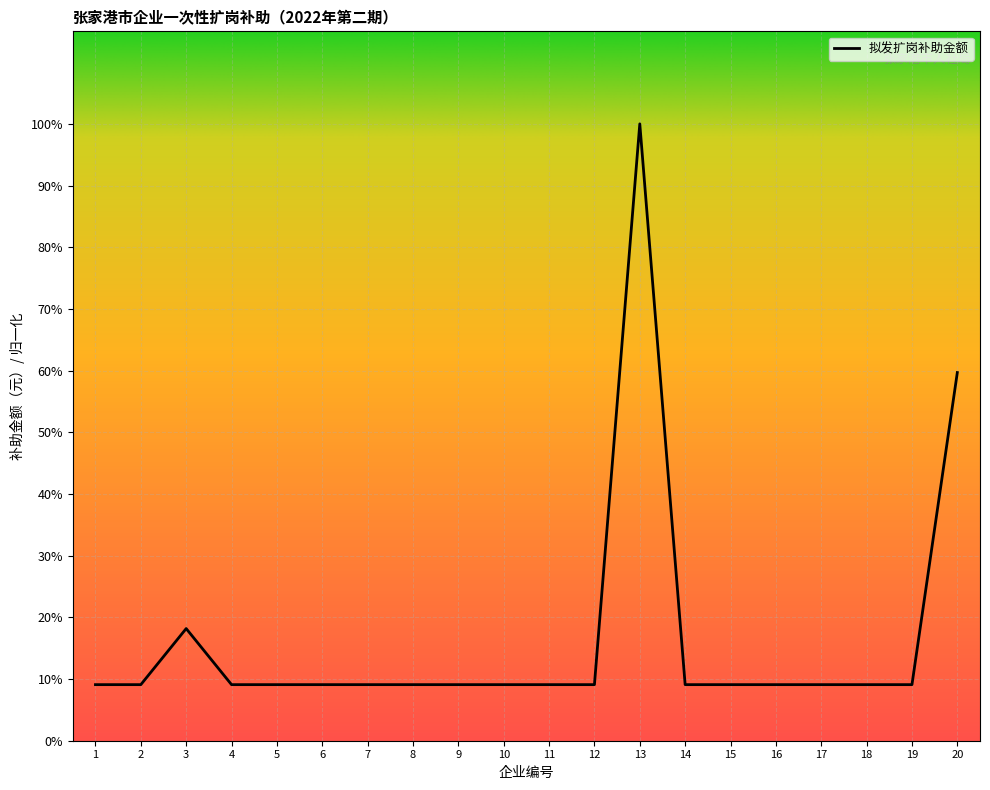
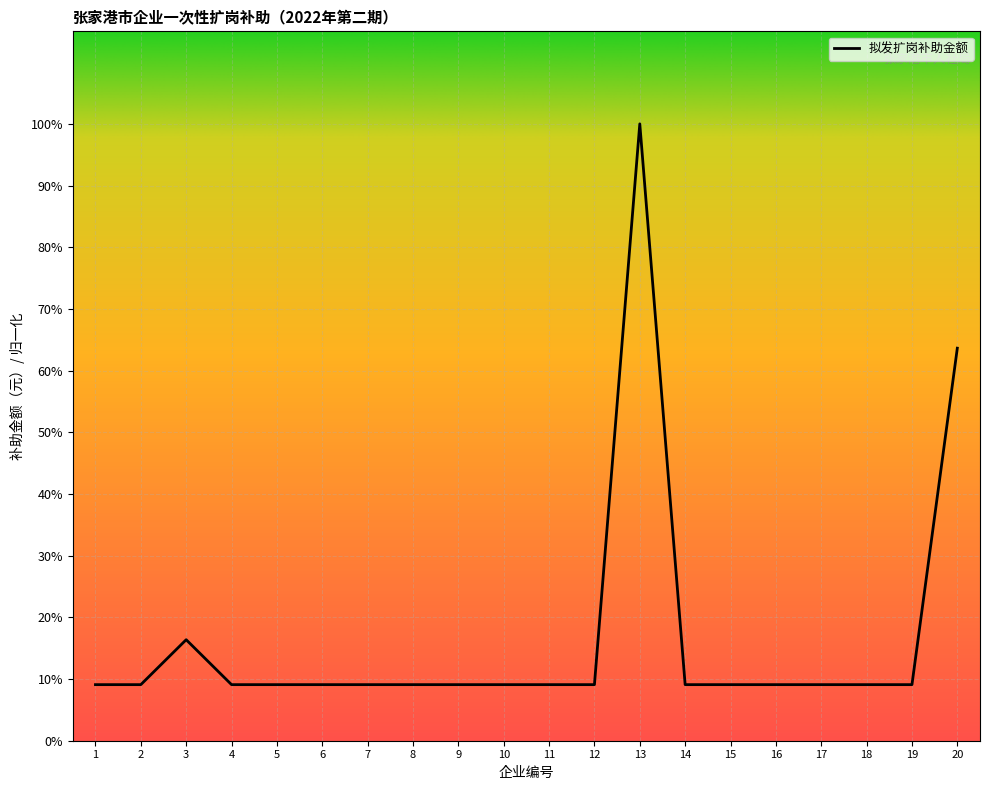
3: 18% -> 16%
20: 60% -> 64%
